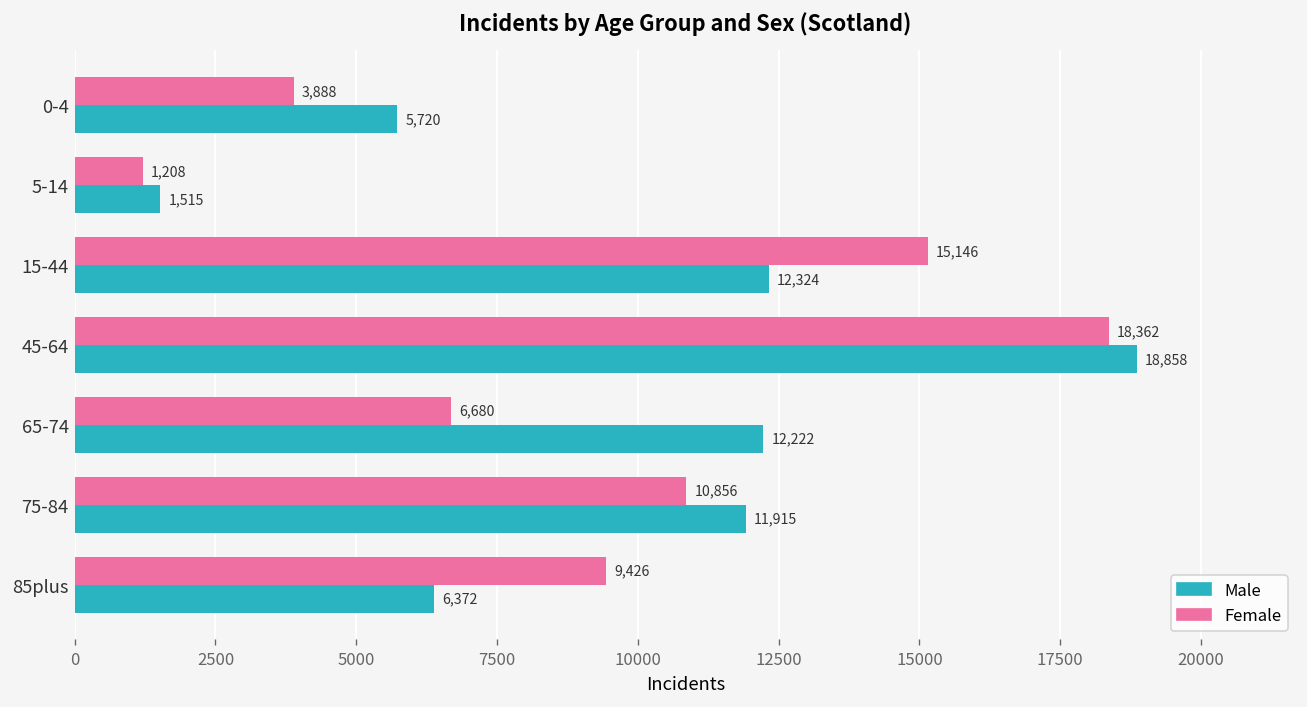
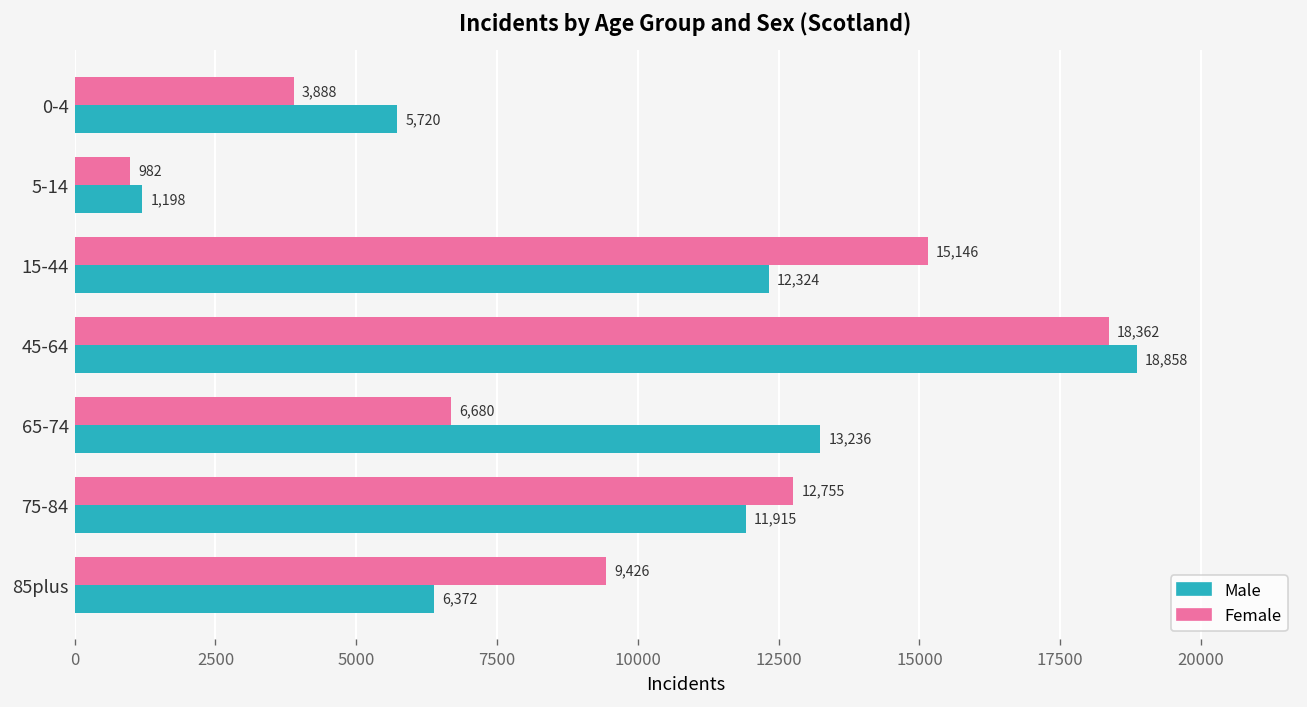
Female, 5-14: 1,208 -> 982
Male, 5-14: 1,515 -> 1,198
Male, 65-74: 12,222 -> 13,236
Female, 75-84: 10,856 -> 12,755
